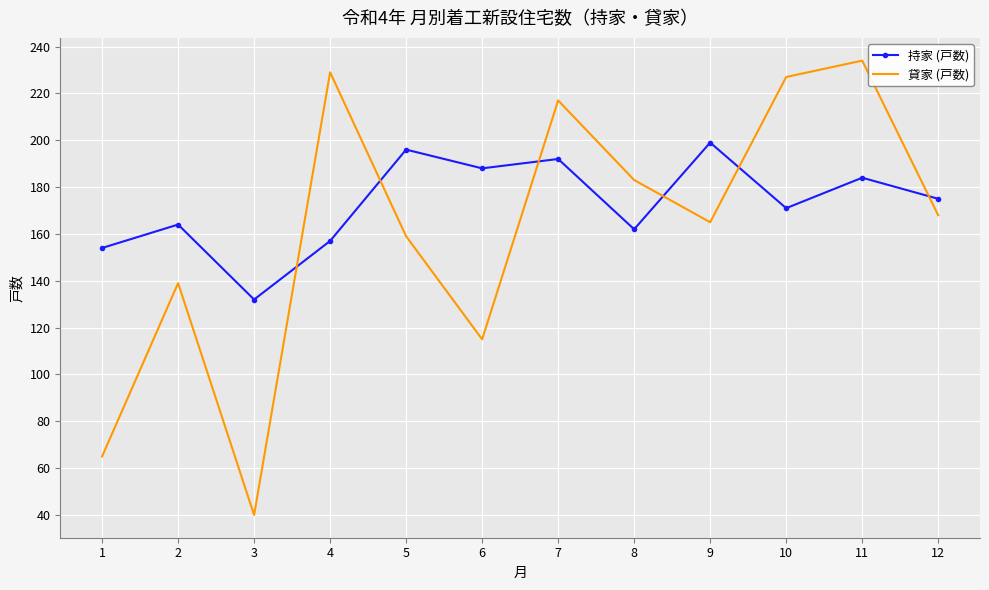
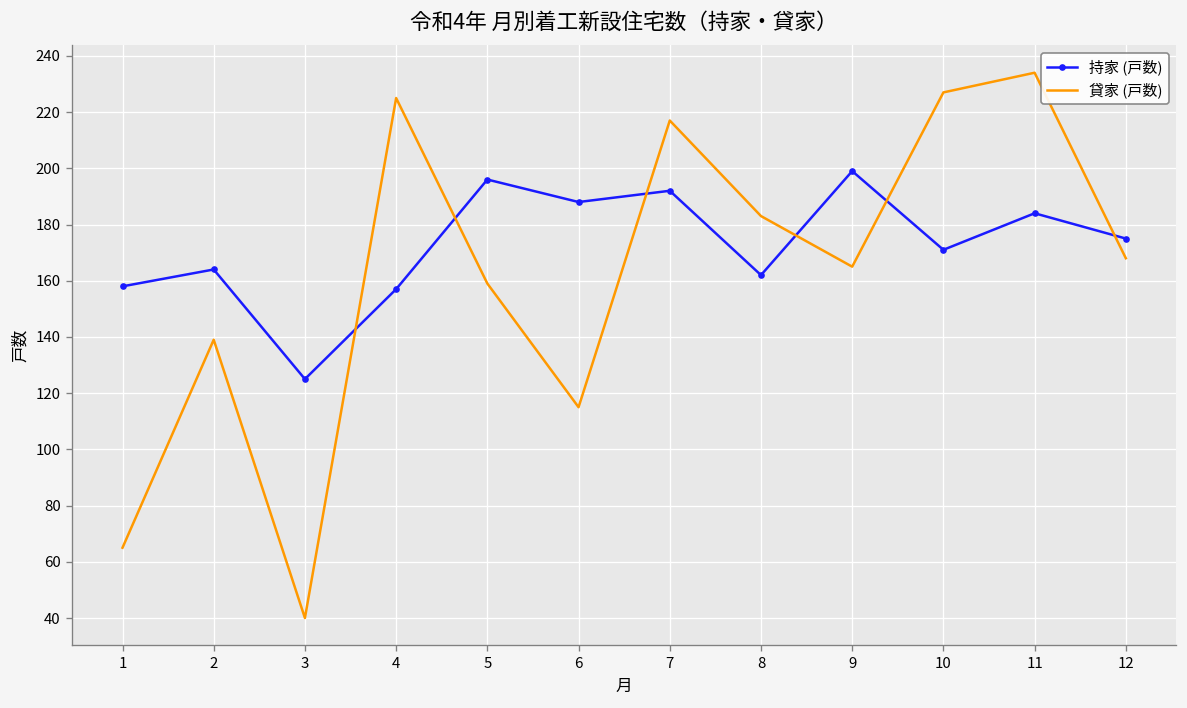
持家 (戸数), 1: 154 -> 158
持家 (戸数), 3: 132 -> 125
貸家 (戸数), 4: 229 -> 225
